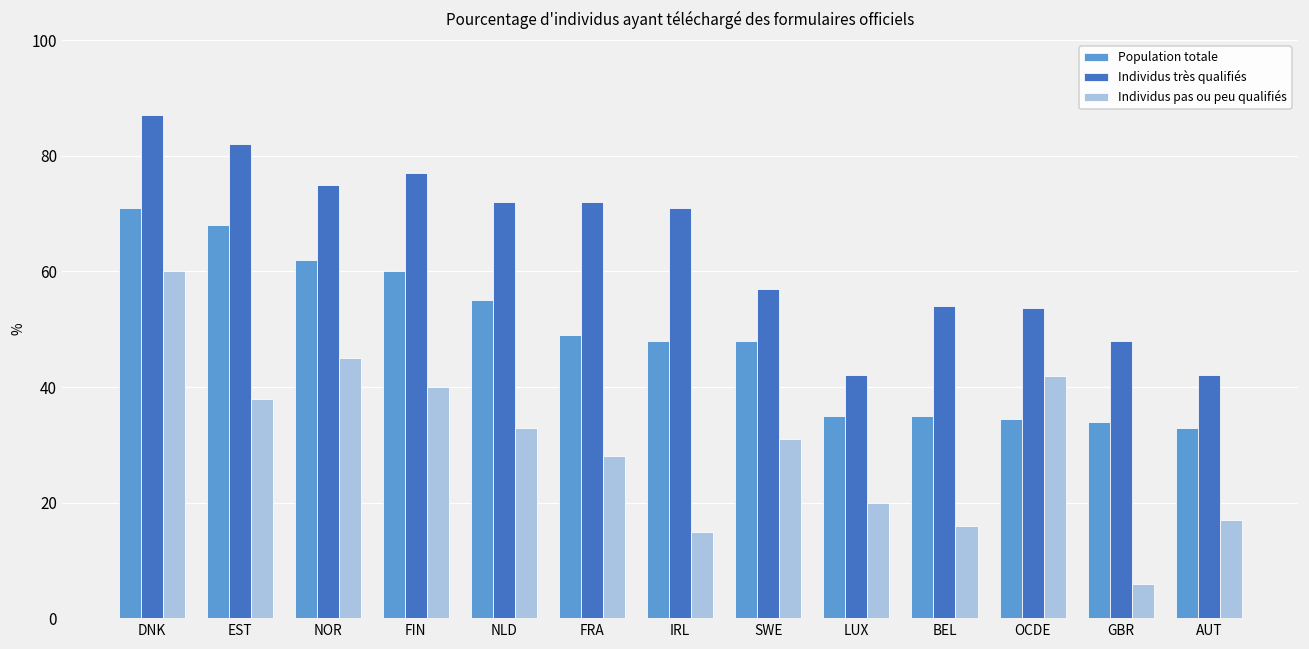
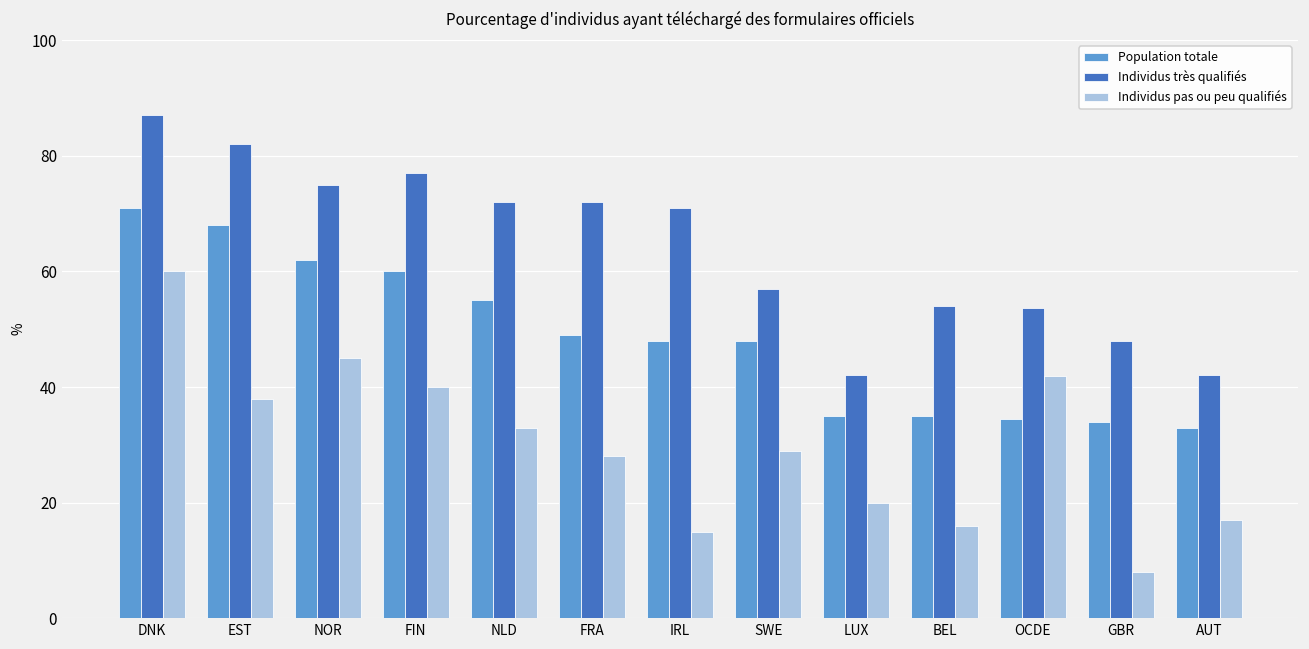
Individus pas ou peu qualifiés, SWE: 31 -> 29
Individus pas ou peu qualifiés, GBR: 6 -> 8
